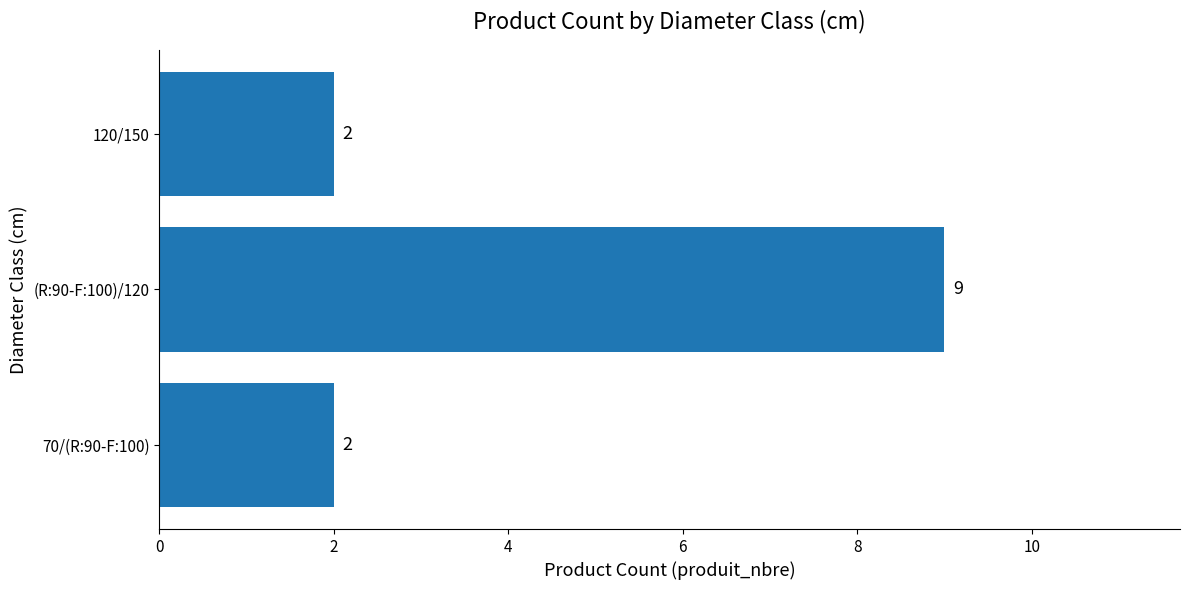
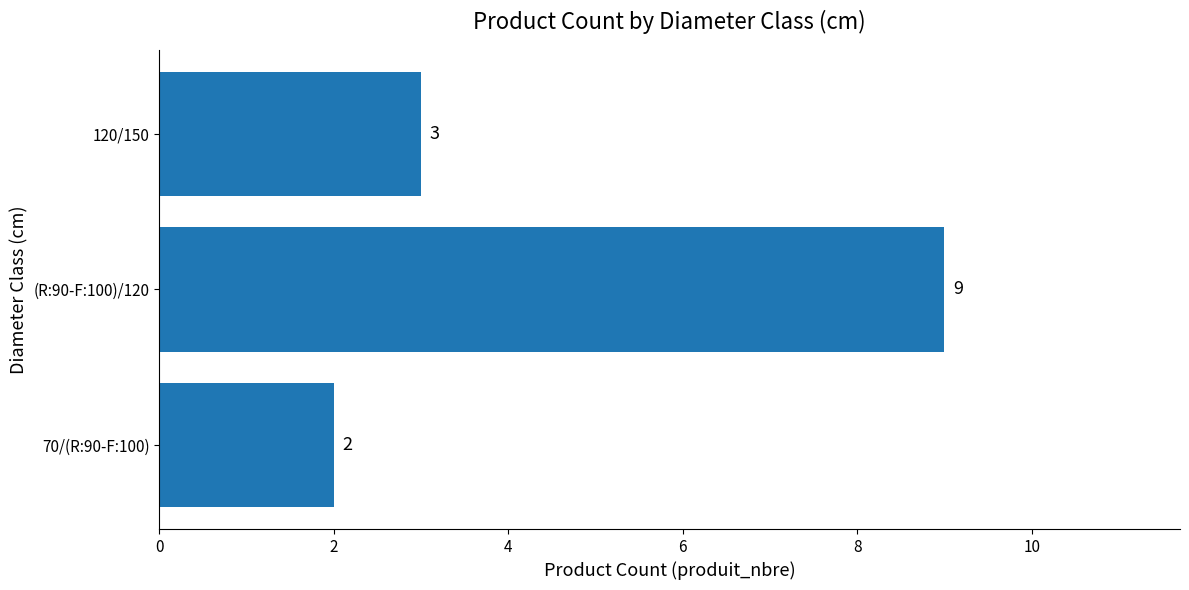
120/150: 2 -> 3
